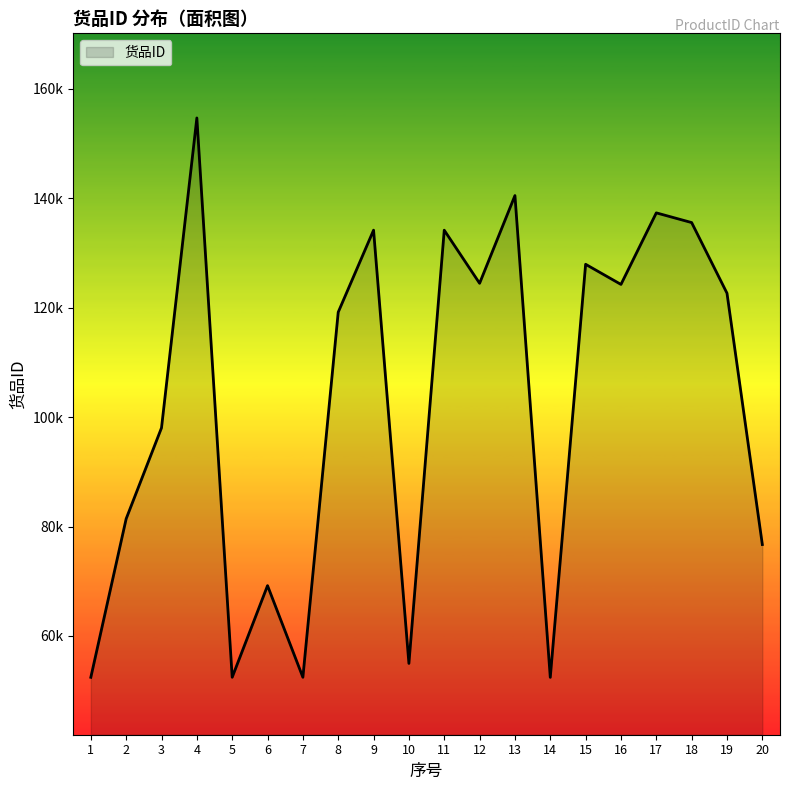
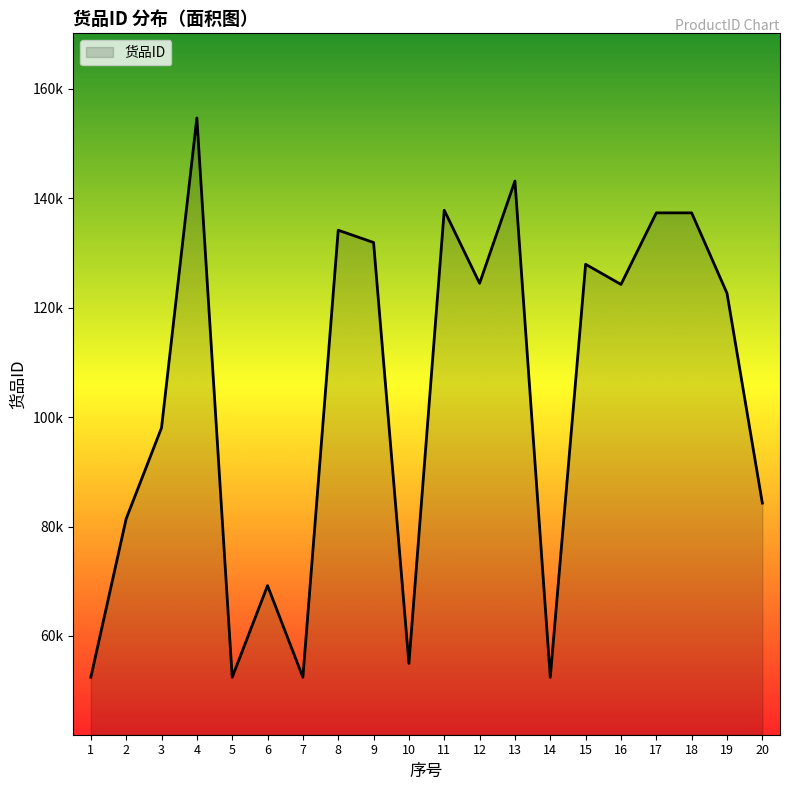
8: 119000 -> 134000
9: 134000 -> 132000
11: 134000 -> 138000
13: 140000 -> 143000
18: 136000 -> 137000
20: 77000 -> 84000
